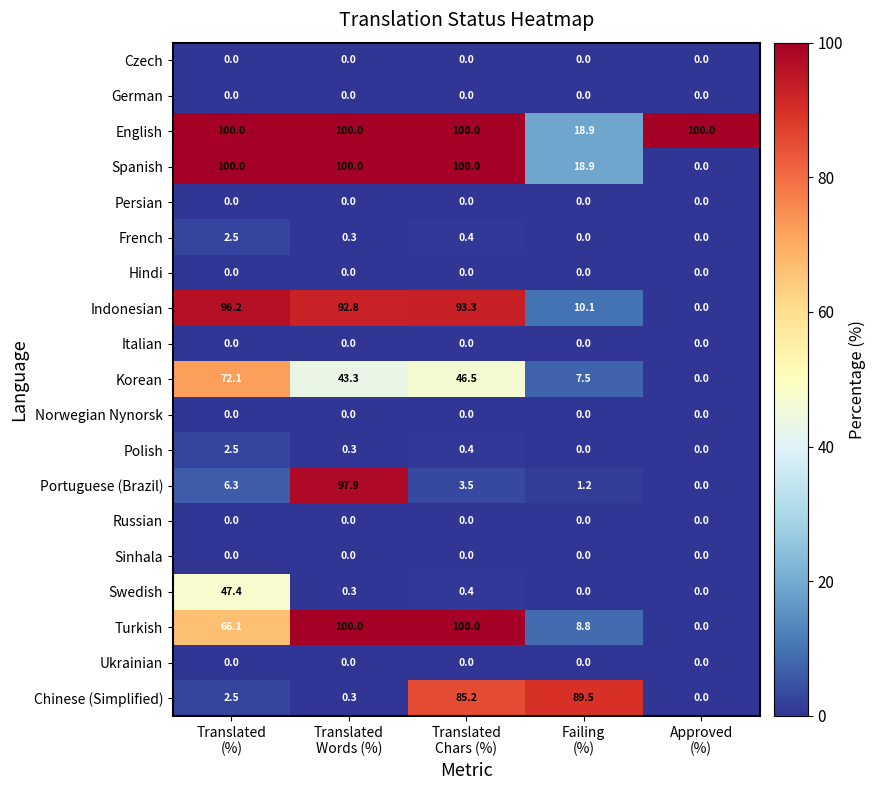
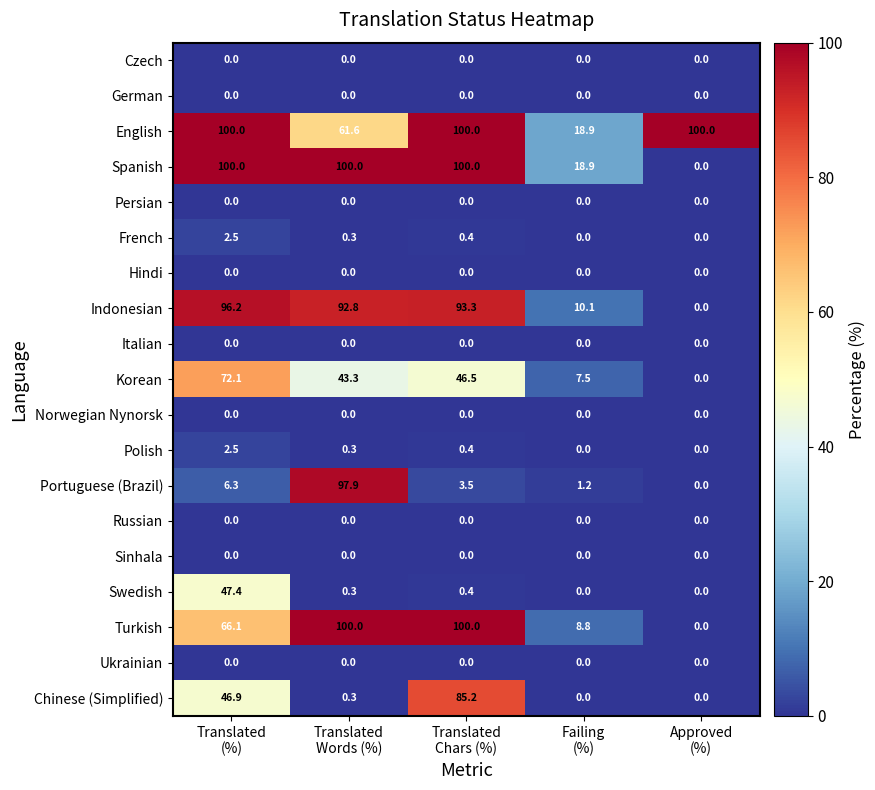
English, Translated Words (%): 100.0 -> 61.6
Chinese (Simplified), Translated (%): 2.5 -> 46.9
Chinese (Simplified), Failing (%): 89.5 -> 0.0
